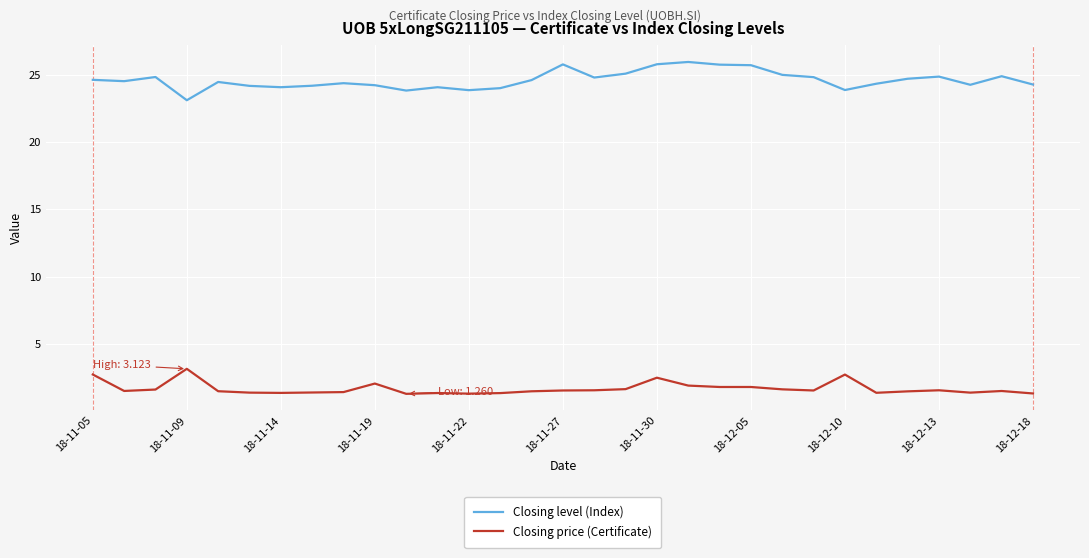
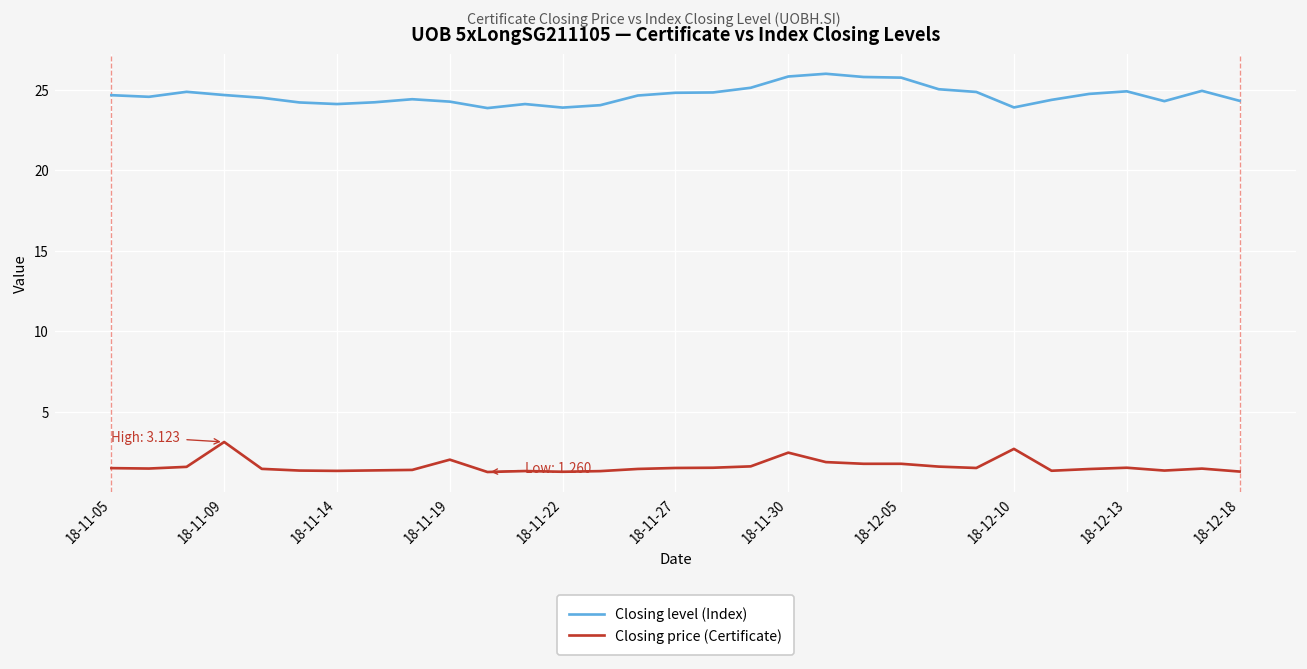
Closing price (Certificate), 18-11-05: 2.7 -> 1.5
Closing level (Index), 18-11-09: 23.1 -> 24.7
Closing level (Index), 18-11-27: 25.8 -> 24.8
